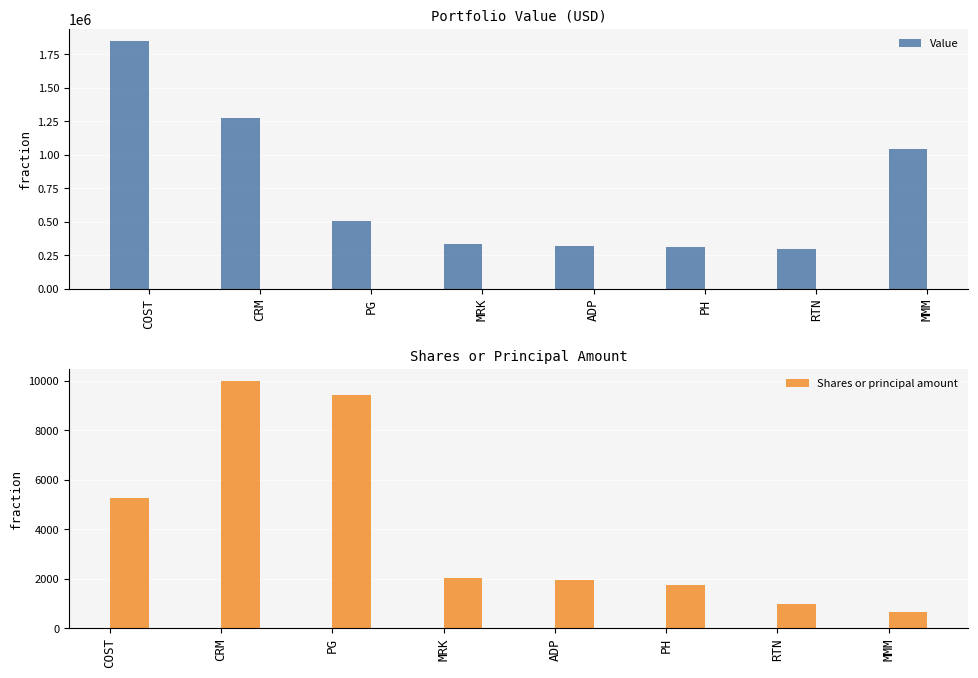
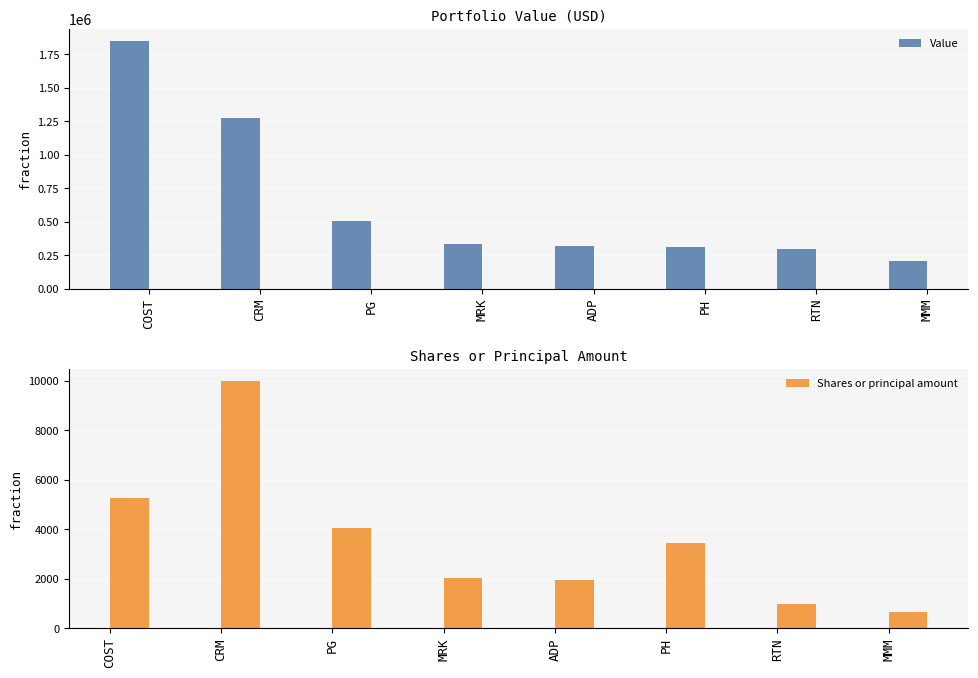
Portfolio Value (USD), MMM: 1040000 -> 210000
Shares or Principal Amount, PG: 9400 -> 4100
Shares or Principal Amount, PH: 1700 -> 3400
